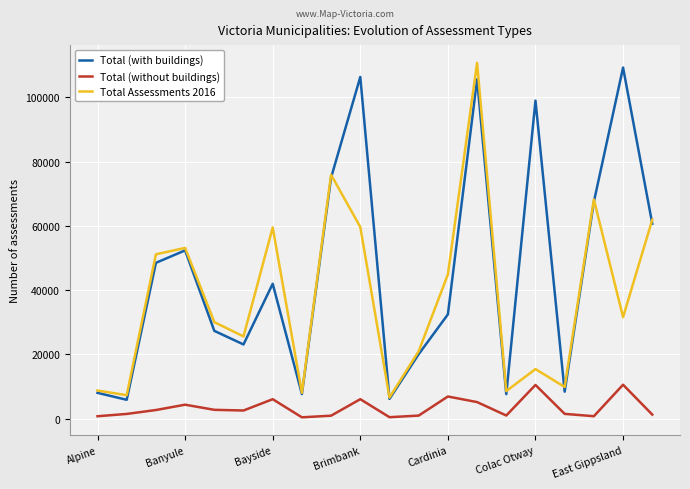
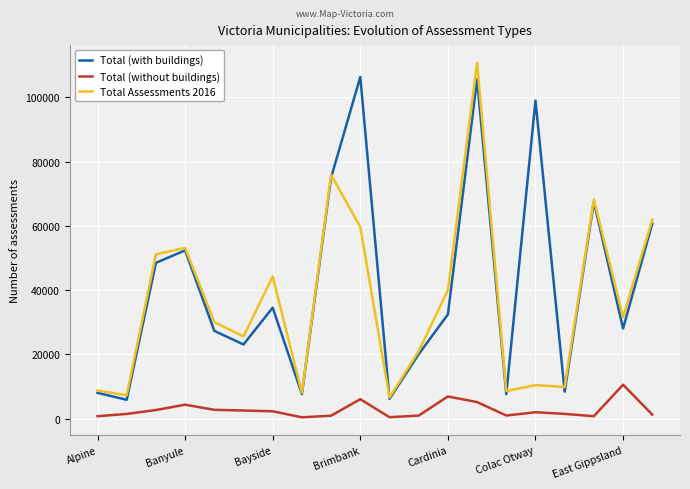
Total (with buildings), Bayside: 42000 -> 35000
Total (without buildings), Bayside: 6000 -> 2000
Total Assessments 2016, Bayside: 60000 -> 44000
Total Assessments 2016, Cardinia: 45000 -> 40000
Total (without buildings), Colac Otway: 10000 -> 2000
Total Assessments 2016, Colac Otway: 15000 -> 10000
Total (with buildings), East Gippsland: 109000 -> 28000
